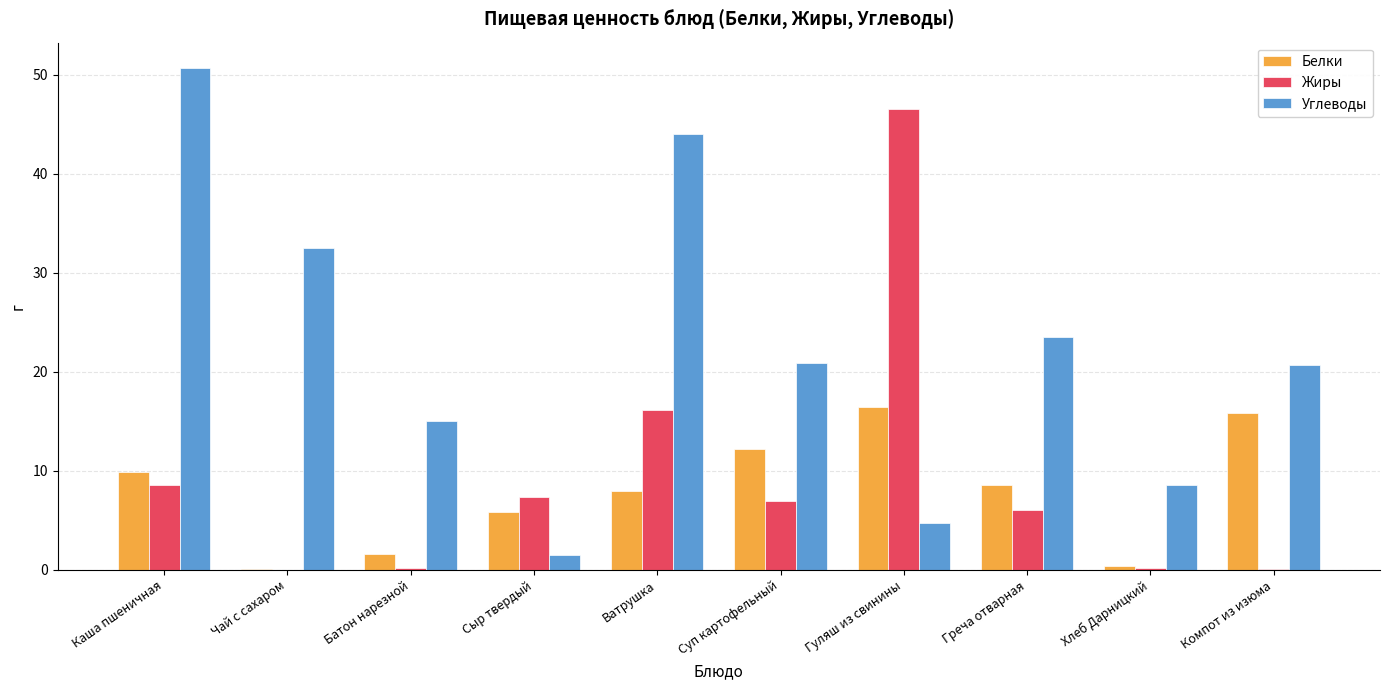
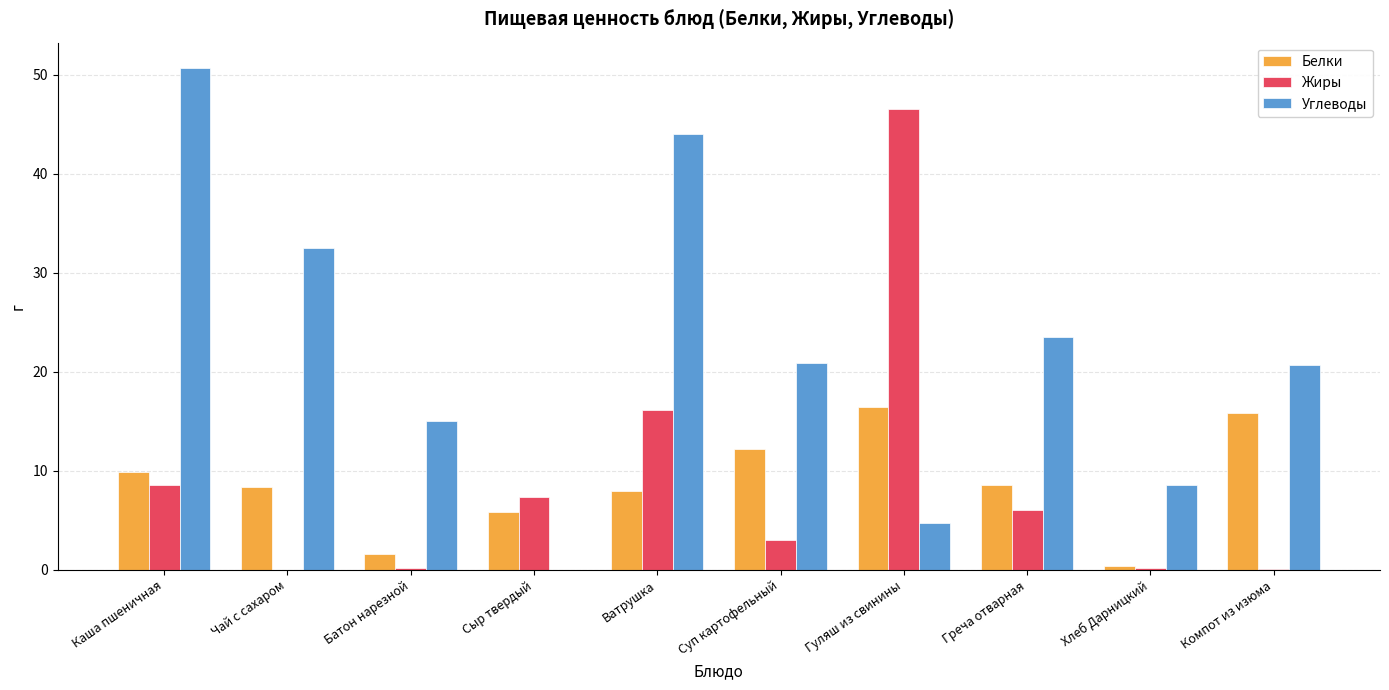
Белки, Чай с сахаром: 0 -> 8
Углеводы, Сыр твердый: 2 -> 0
Жиры, Суп картофельный: 7 -> 3
